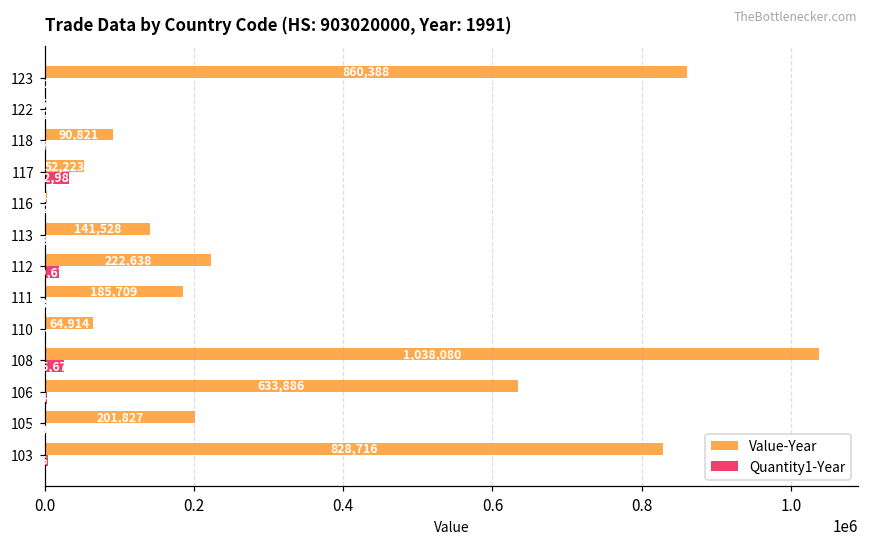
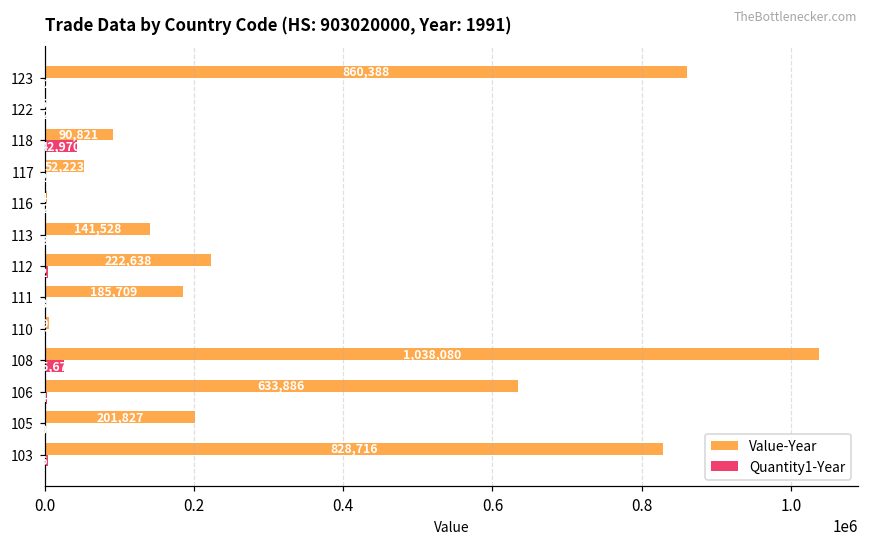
Quantity1-Year, 118: 0 -> 40000
Quantity1-Year, 117: 30000 -> 0
Quantity1-Year, 112: 20000 -> 0
Value-Year, 110: 60000 -> 10000
